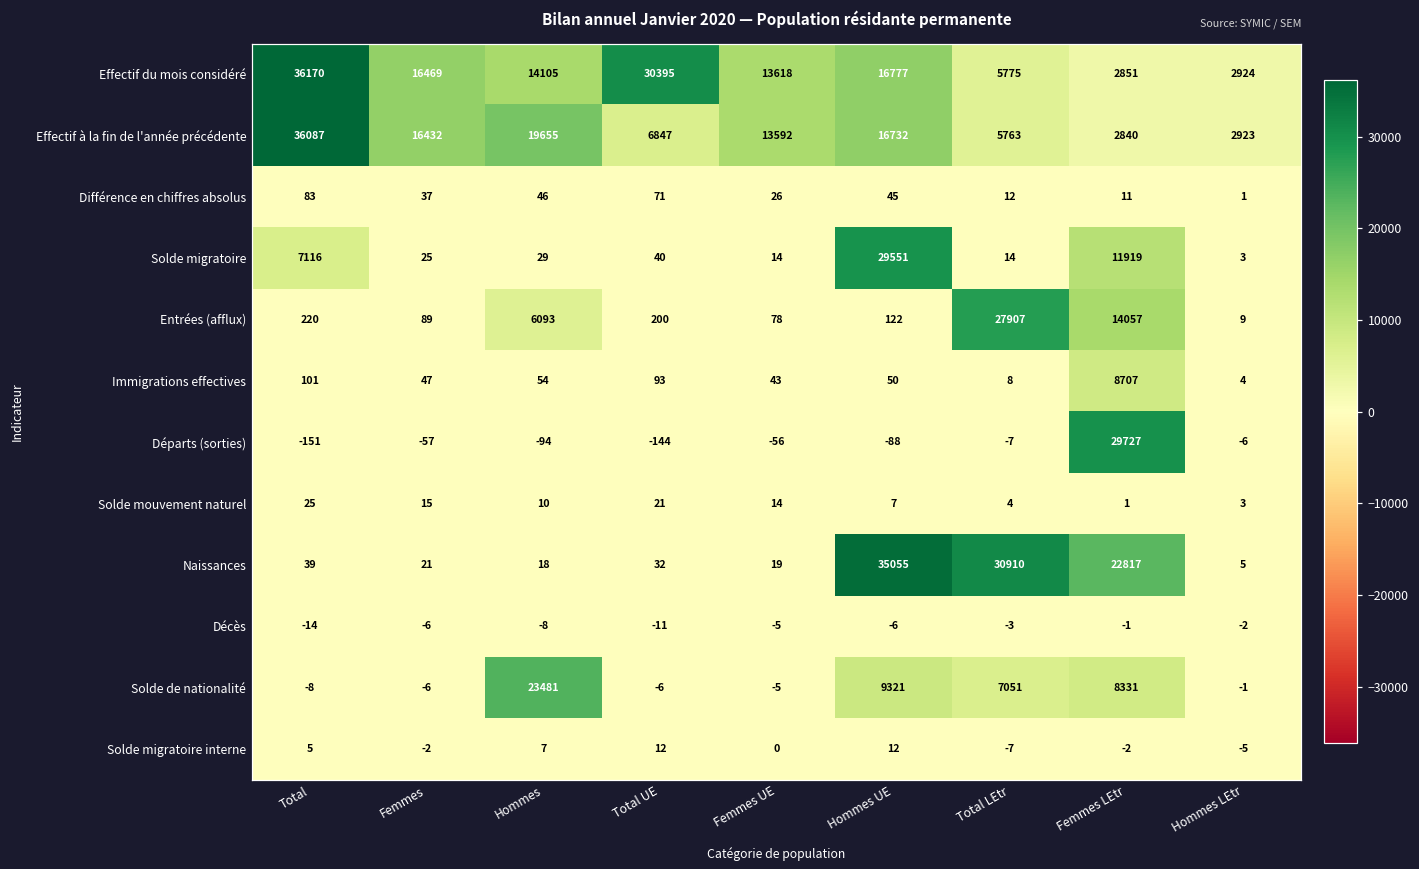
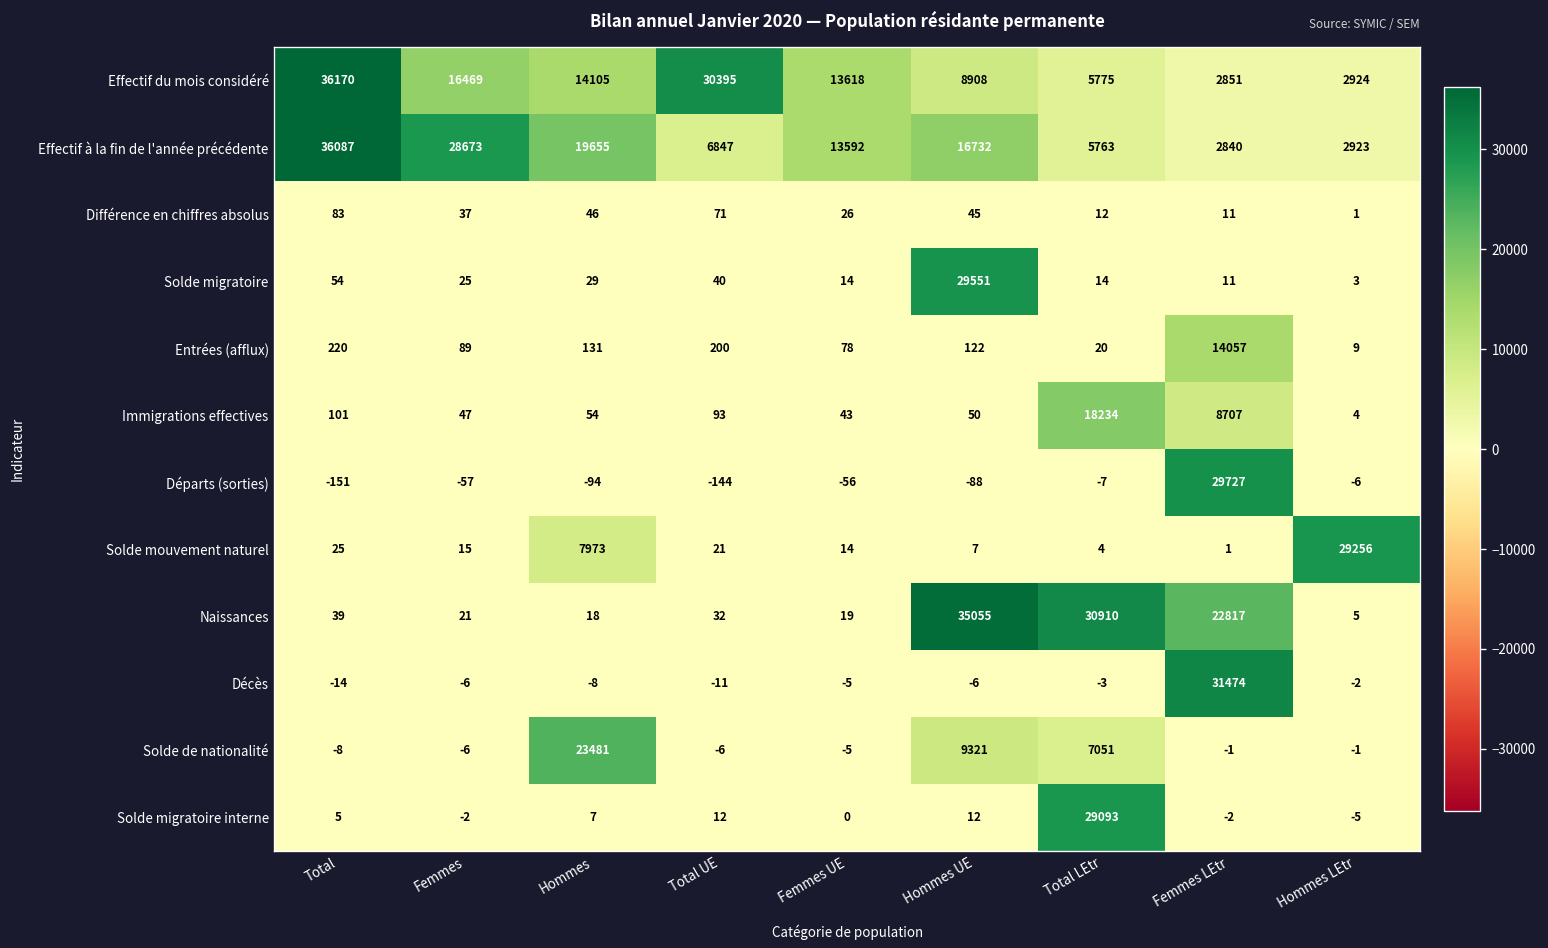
Effectif du mois considéré, Hommes UE: 16777 -> 8908
Effectif à la fin de l'année précédente, Femmes: 16432 -> 28673
Solde migratoire, Total: 7116 -> 54
Solde migratoire, Femmes LEtr: 11919 -> 11
Entrées (afflux), Hommes: 6093 -> 131
Entrées (afflux), Total LEtr: 27907 -> 20
Immigrations effectives, Total LEtr: 8 -> 18234
Solde mouvement naturel, Hommes: 10 -> 7973
Solde mouvement naturel, Hommes LEtr: 3 -> 29256
Décès, Femmes LEtr: -1 -> 31474
Solde de nationalité, Femmes LEtr: 8331 -> -1
Solde migratoire interne, Total LEtr: -7 -> 29093
